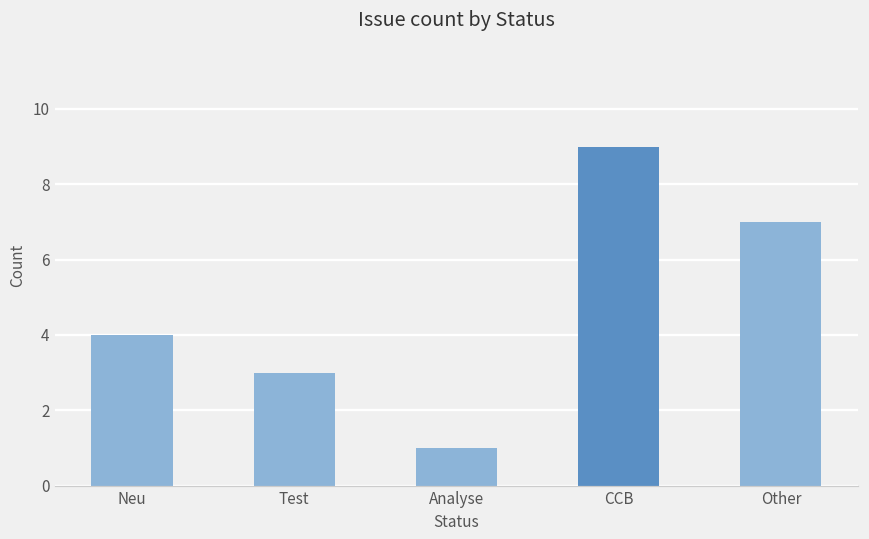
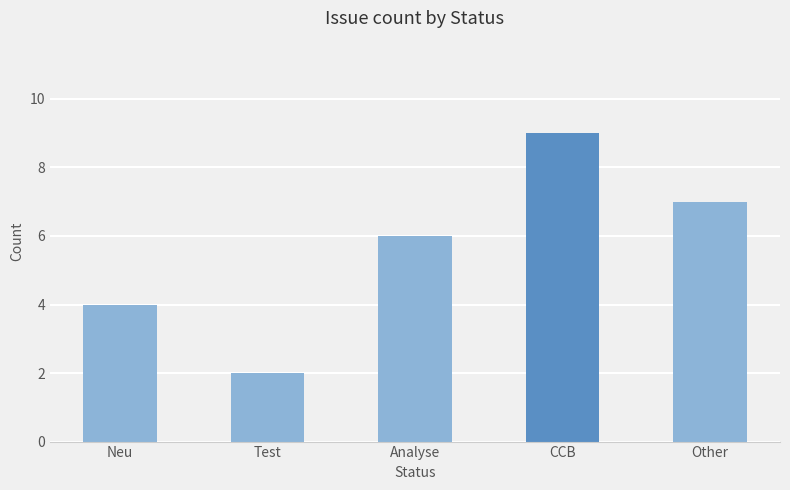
Test: 3 -> 2
Analyse: 1 -> 6
